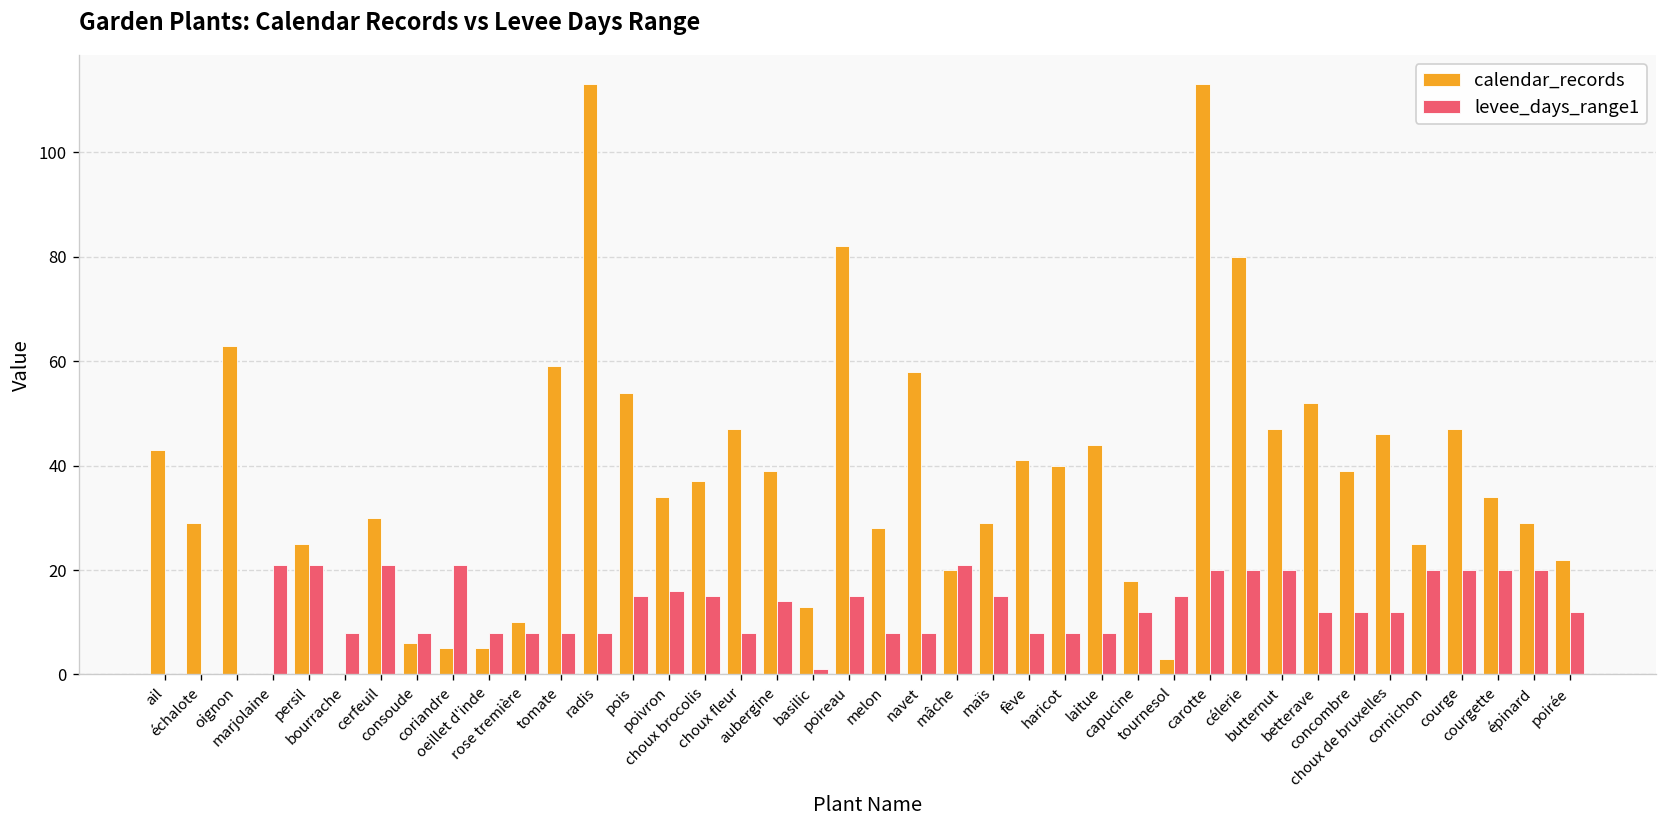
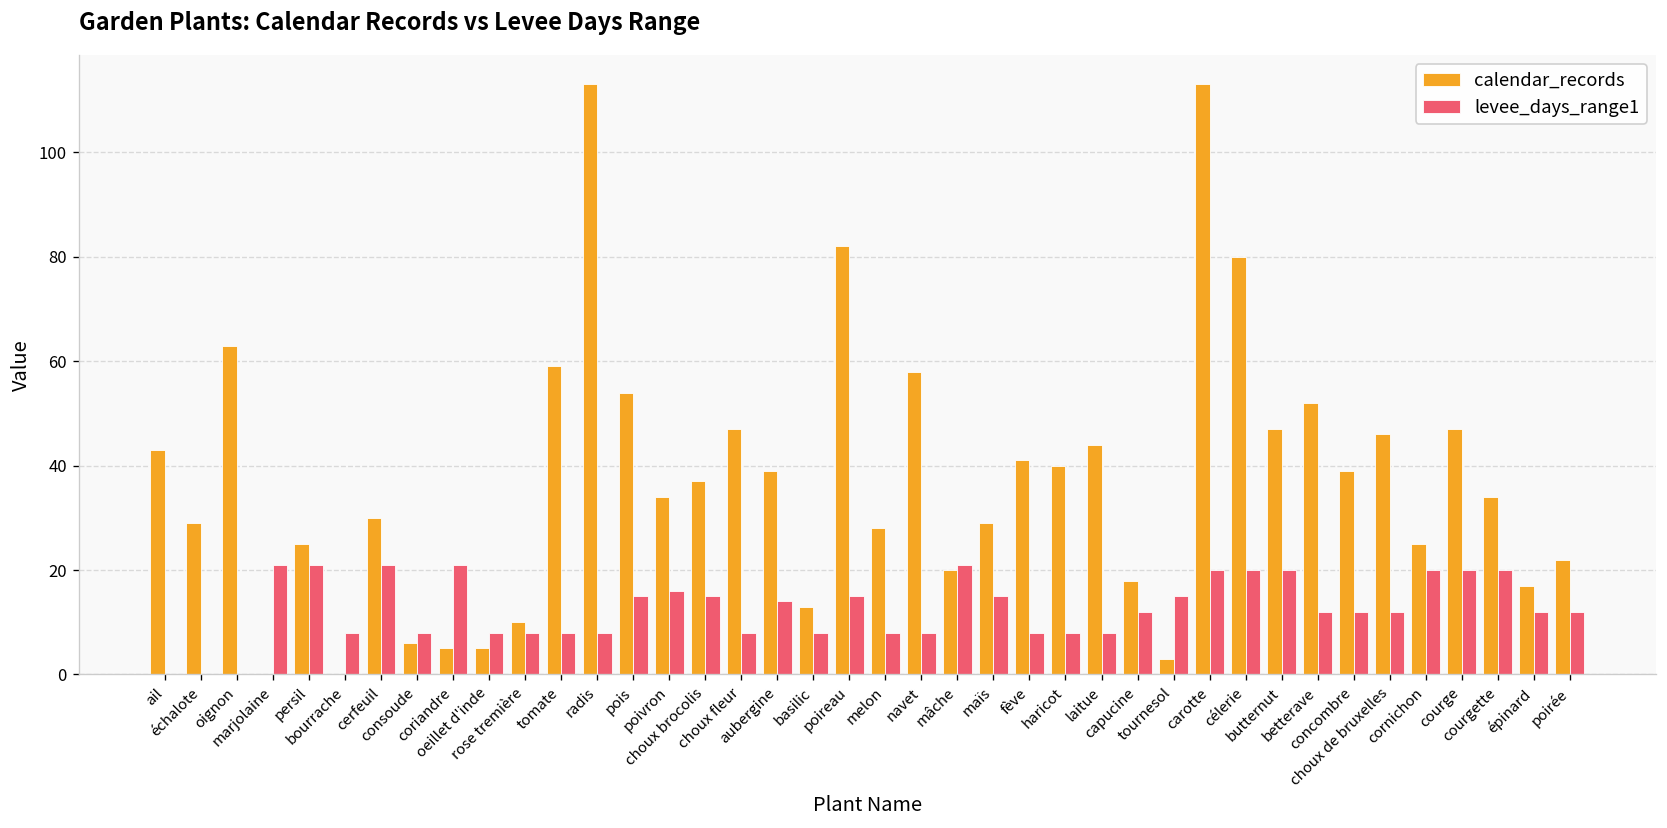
levee_days_range1, basilic: 1 -> 8
calendar_records, épinard: 29 -> 17
levee_days_range1, épinard: 20 -> 12
